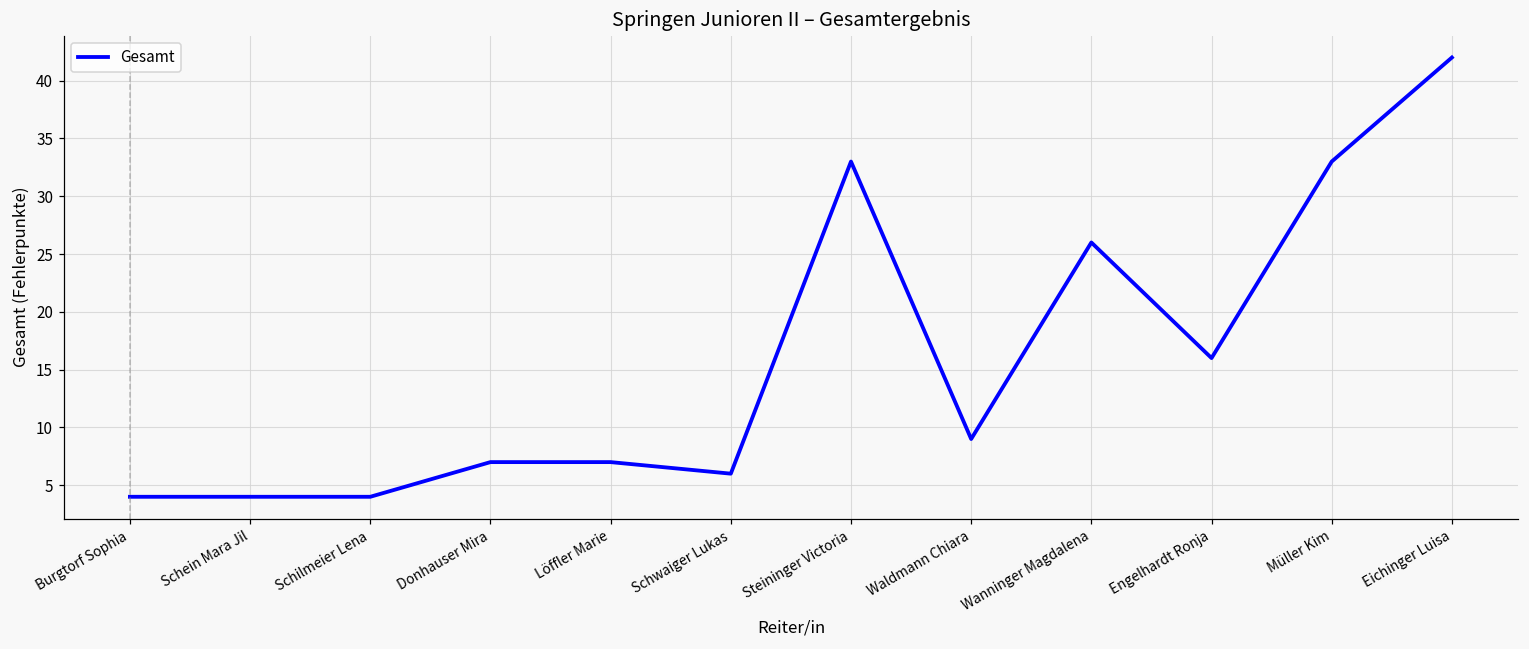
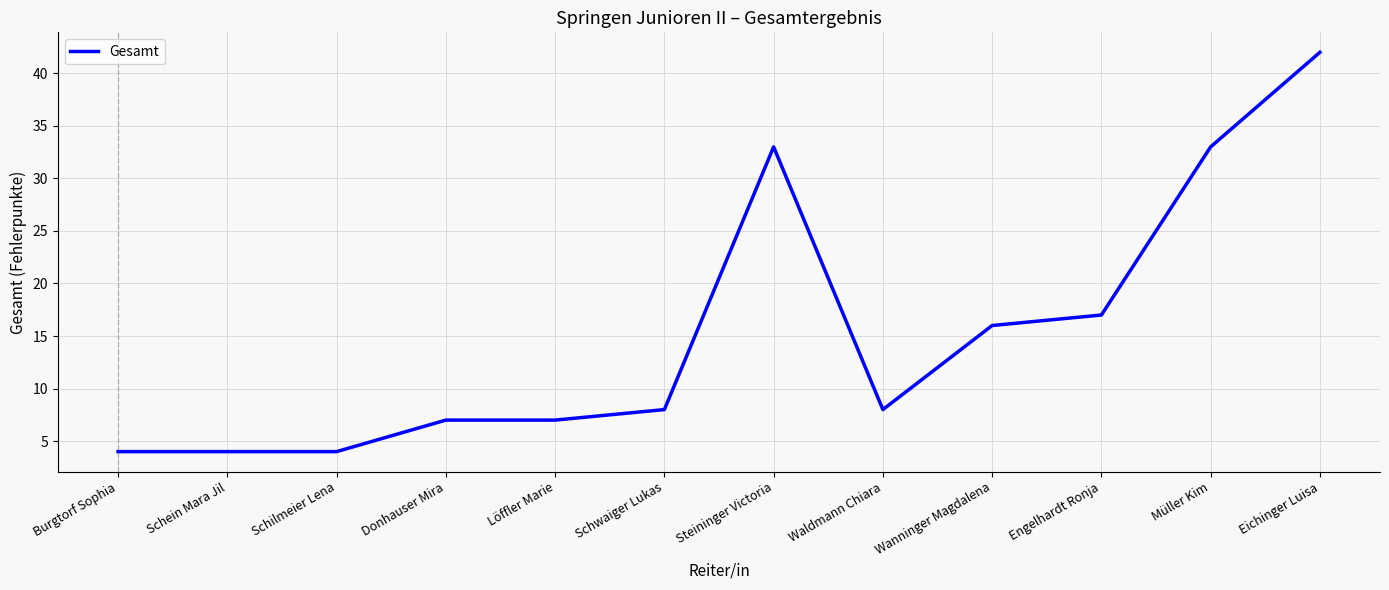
Schwaiger Lukas: 6 -> 8
Waldmann Chiara: 9 -> 8
Wanninger Magdalena: 26 -> 16
Engelhardt Ronja: 16 -> 17
